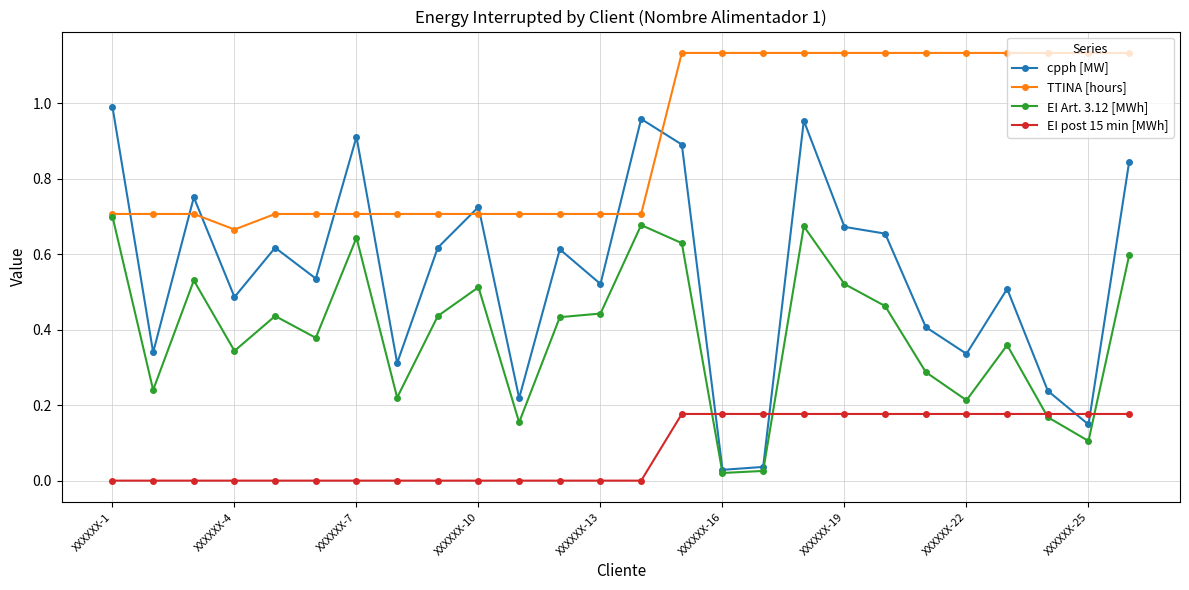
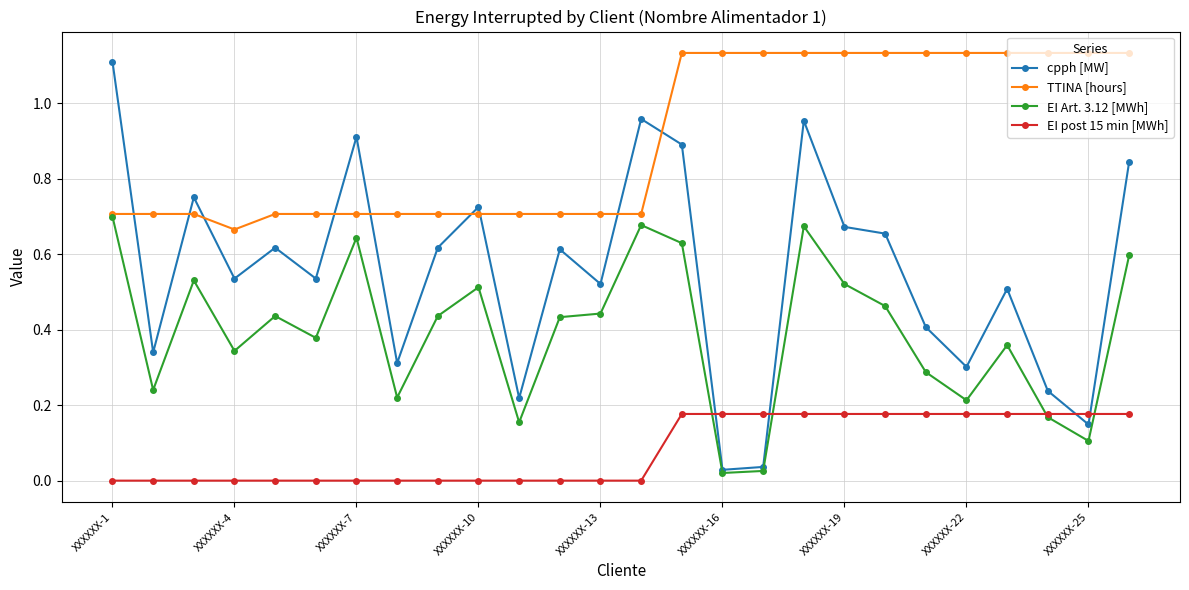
cpph [MW], XXXXXX-1: 0.99 -> 1.11
cpph [MW], XXXXXX-4: 0.49 -> 0.54
cpph [MW], XXXXXX-22: 0.34 -> 0.30
